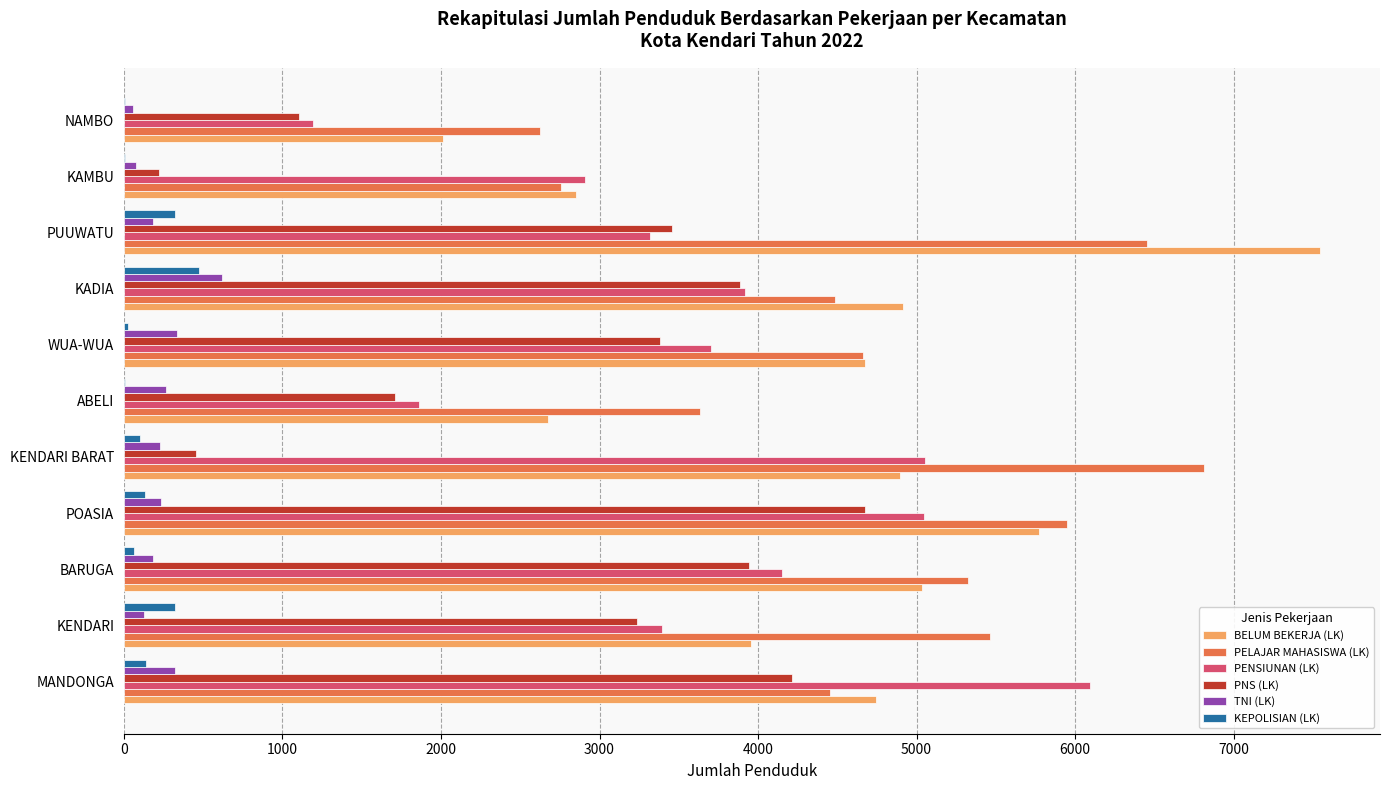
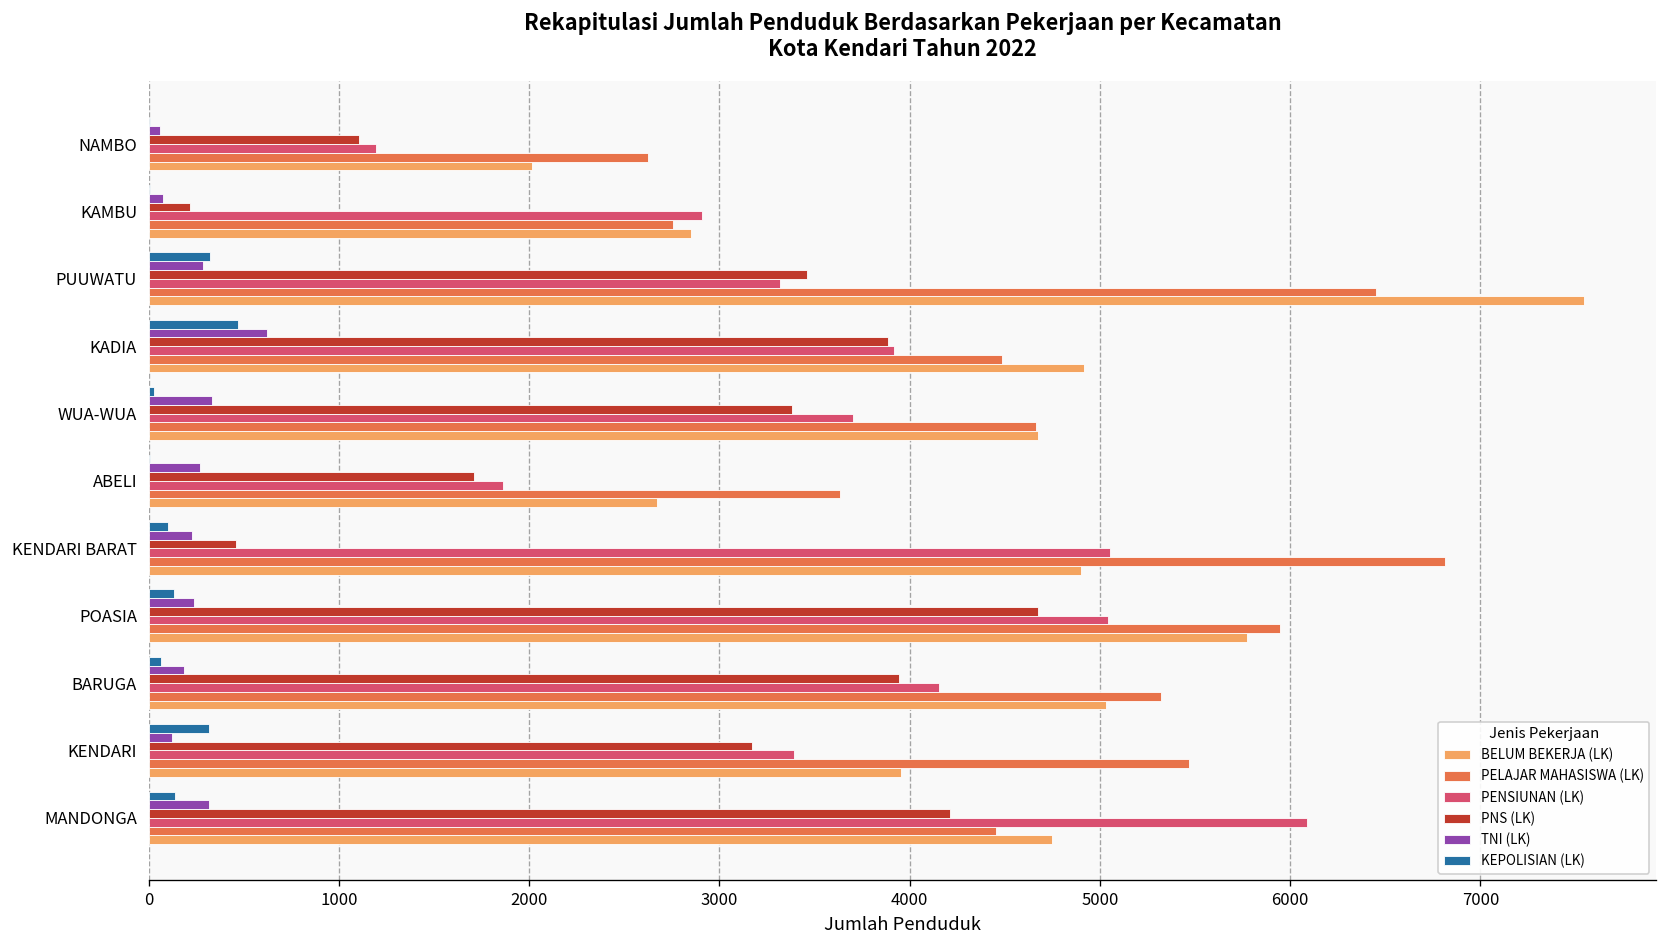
TNI (LK), PUUWATU: 190 -> 290
PNS (LK), KENDARI: 3240 -> 3170
